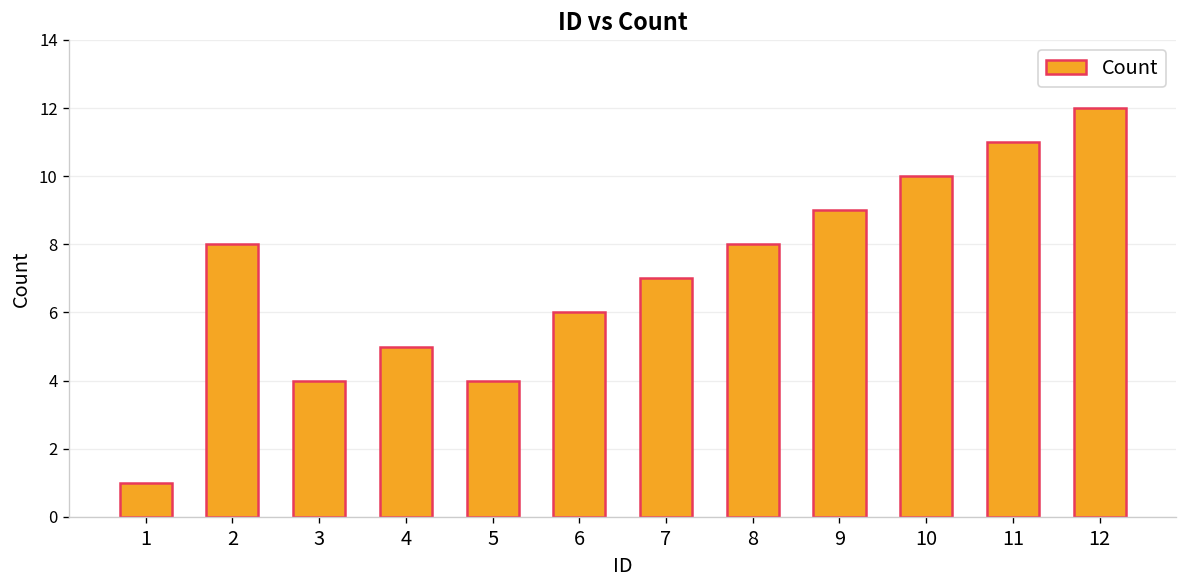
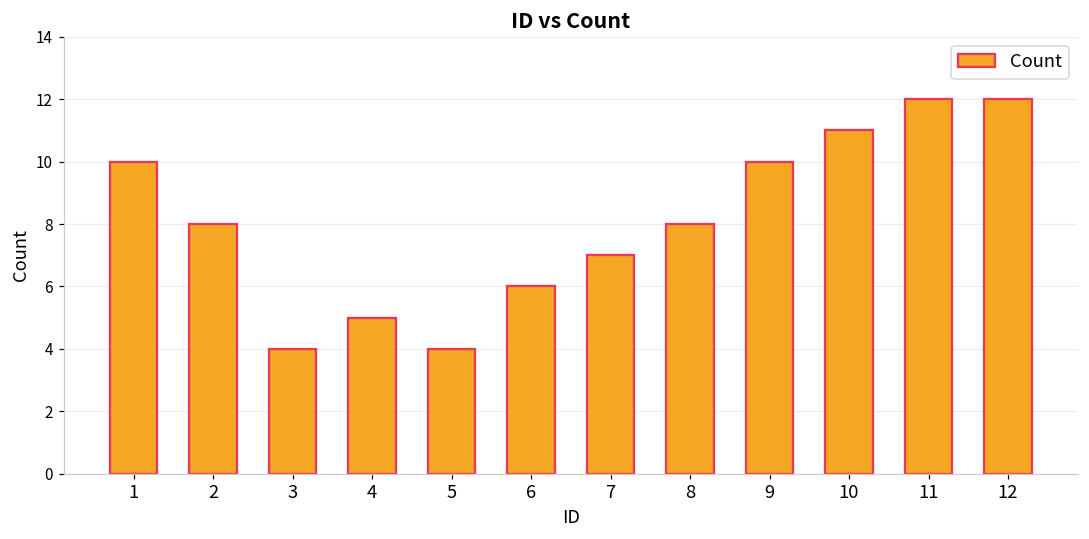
1: 1 -> 10
9: 9 -> 10
10: 10 -> 11
11: 11 -> 12
